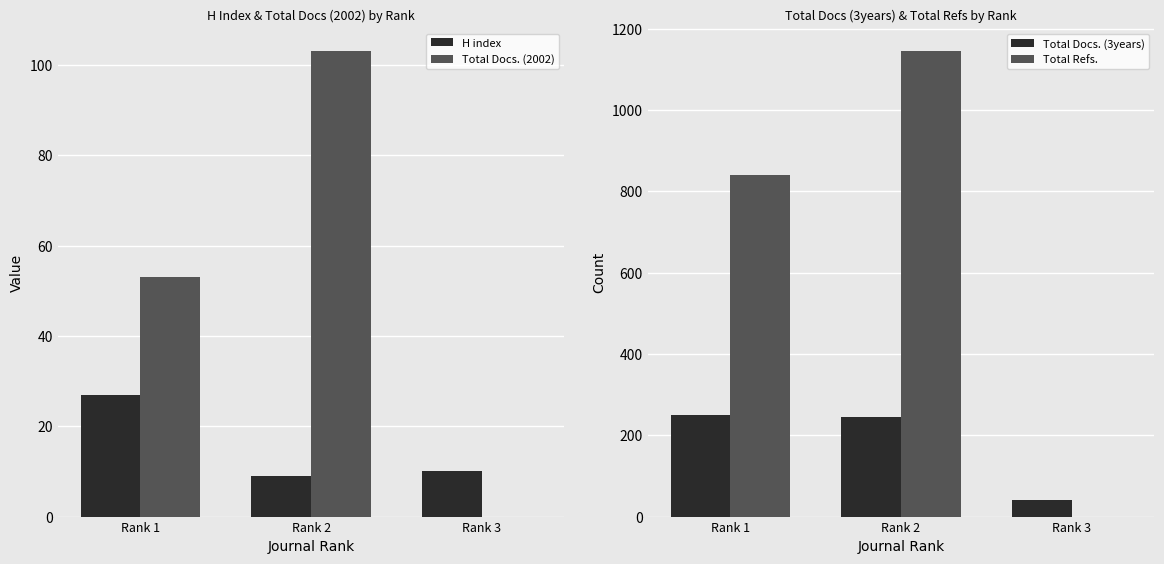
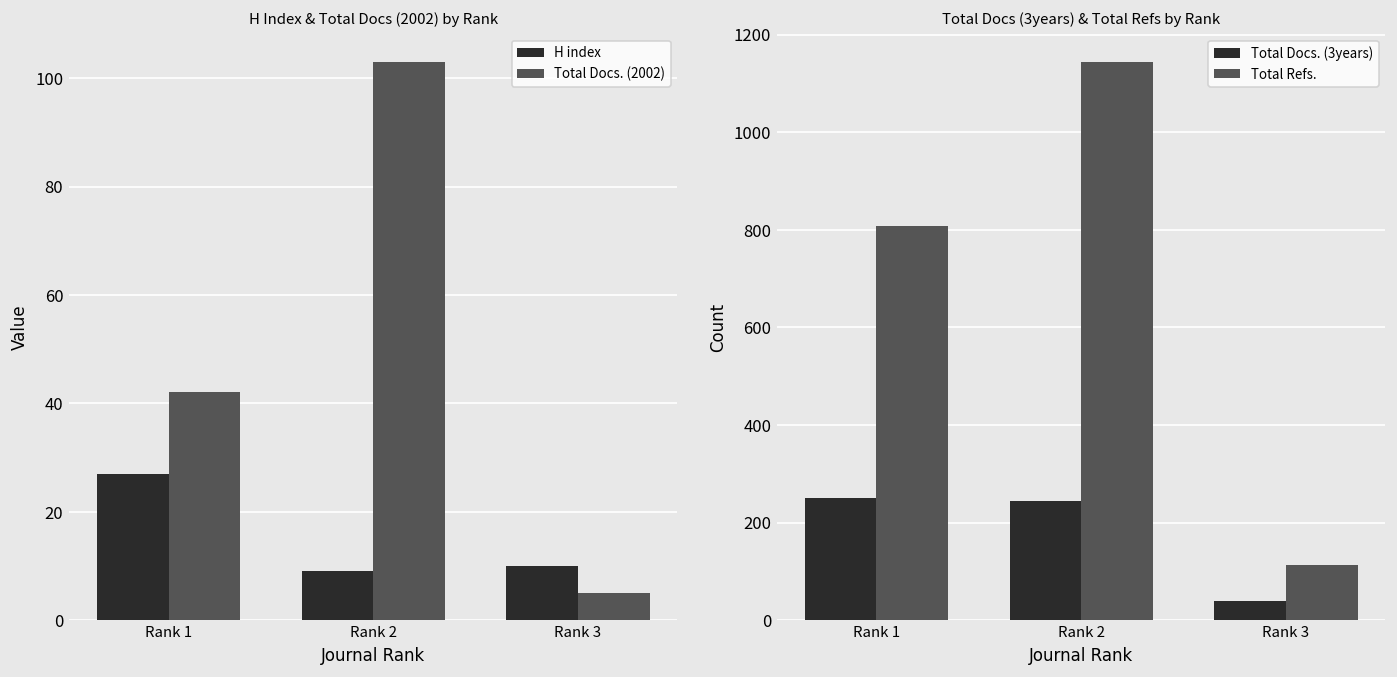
H Index & Total Docs (2002) by Rank, Total Docs. (2002), Rank 1: 53 -> 42
H Index & Total Docs (2002) by Rank, Total Docs. (2002), Rank 3: 0 -> 5
Total Docs (3years) & Total Refs by Rank, Total Refs., Rank 1: 840 -> 810
Total Docs (3years) & Total Refs by Rank, Total Refs., Rank 3: 0 -> 110
